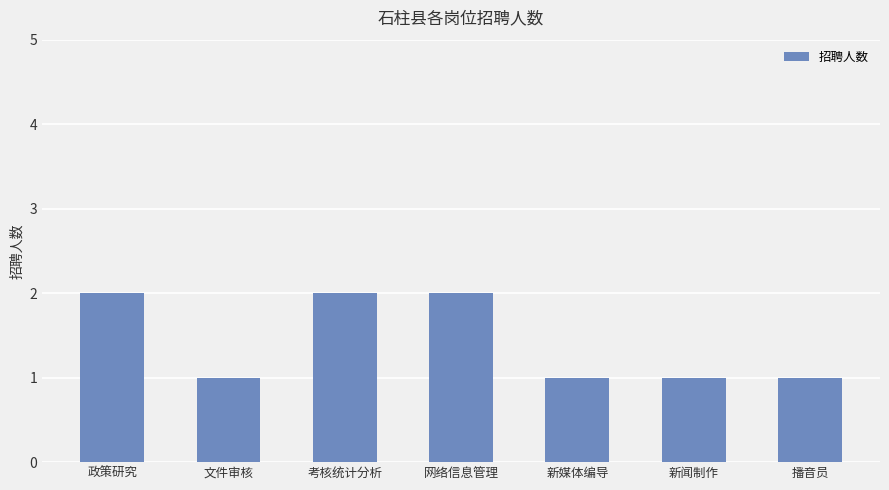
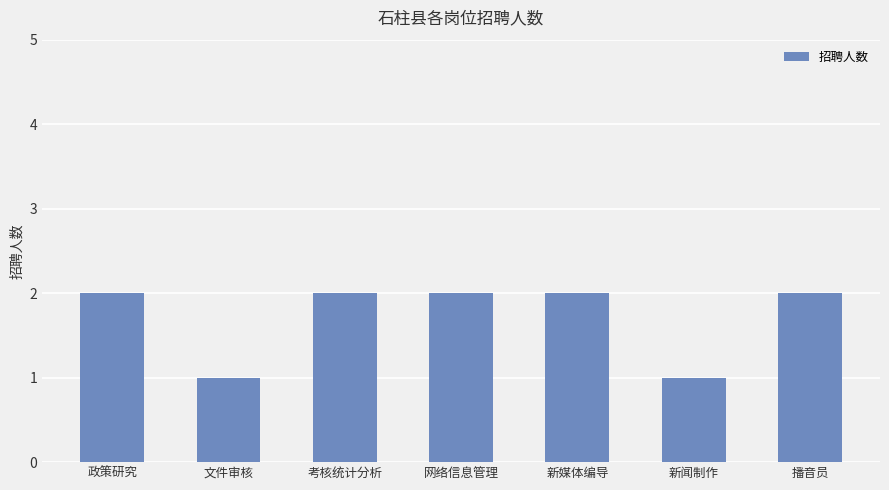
新媒体编导: 1 -> 2
播音员: 1 -> 2
